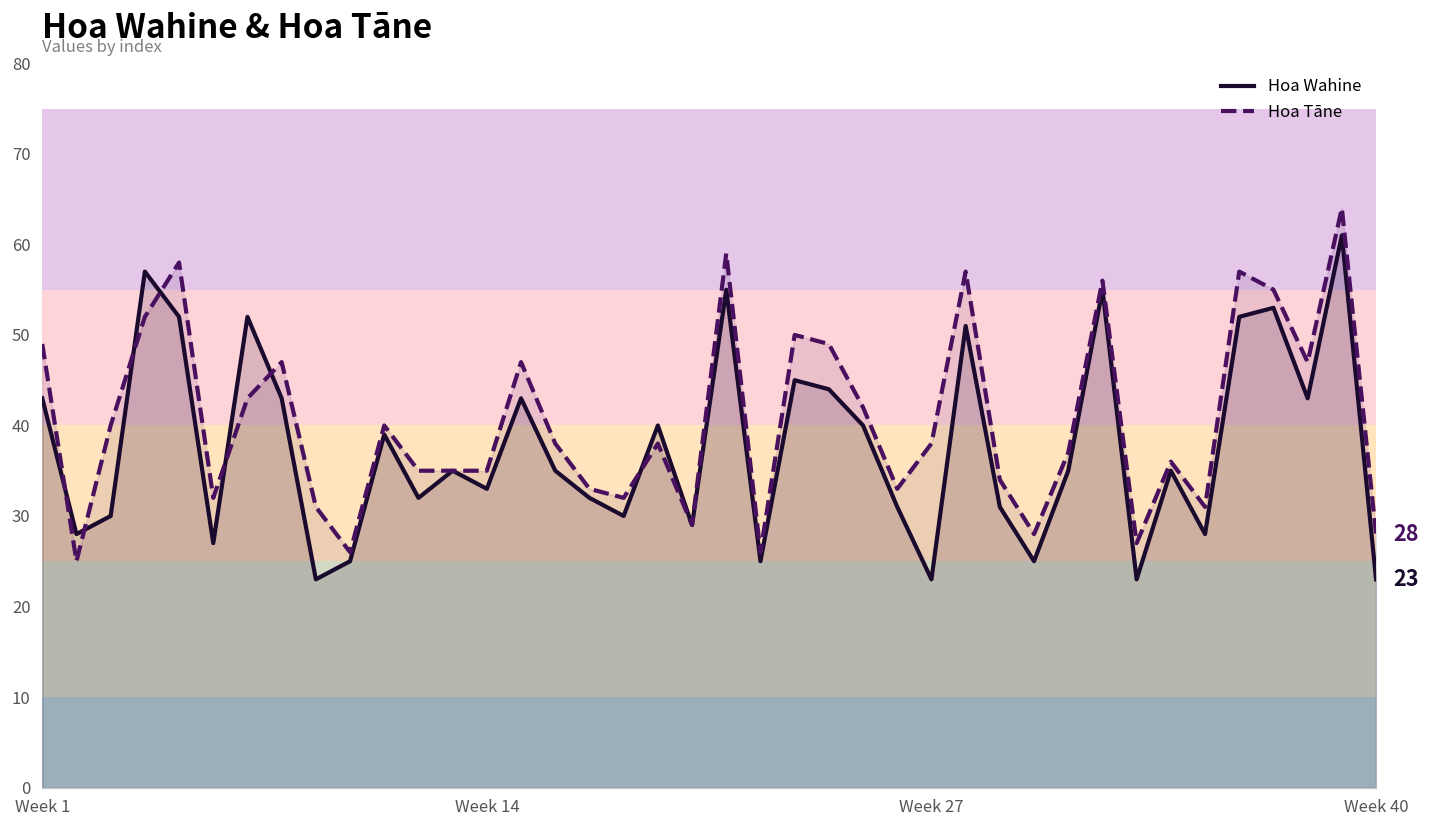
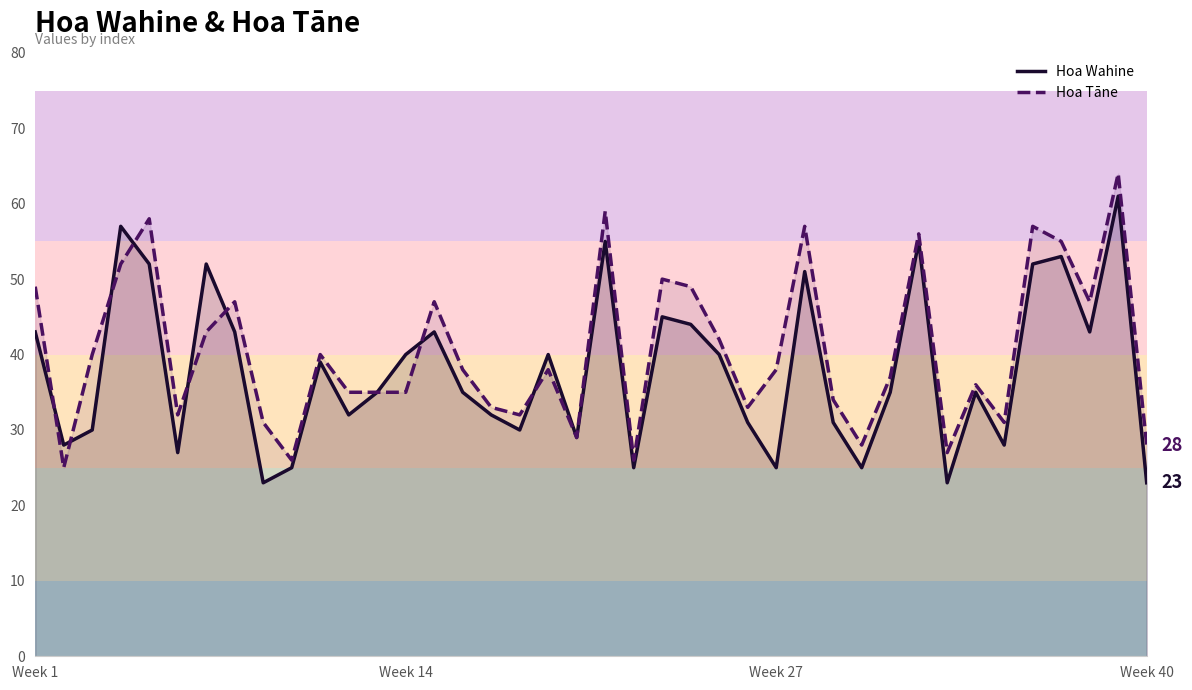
Hoa Wahine, Week 14: 33 -> 40
Hoa Wahine, Week 27: 23 -> 25
